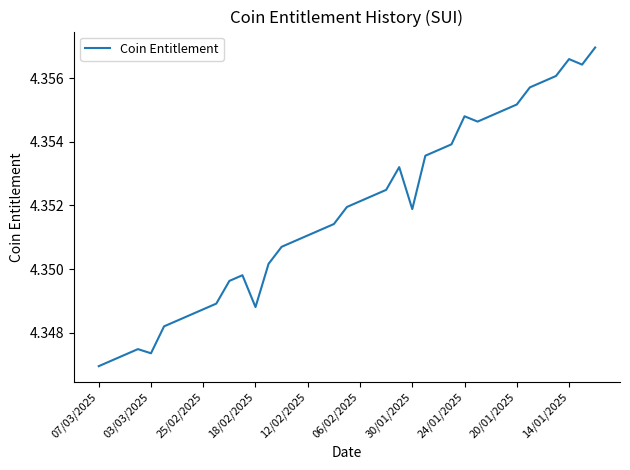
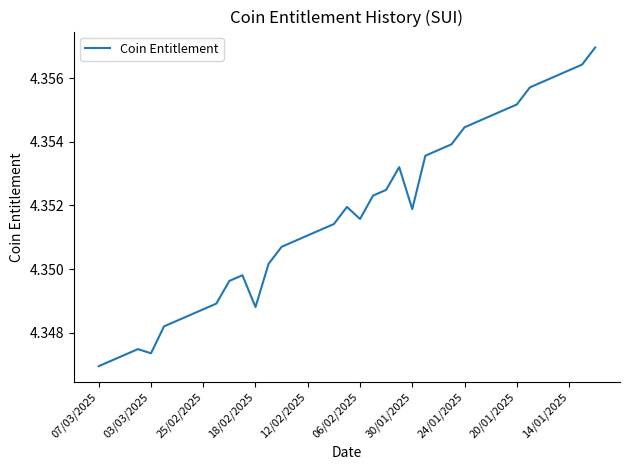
06/02/2025: 4.3521 -> 4.3516
24/01/2025: 4.3548 -> 4.3545
14/01/2025: 4.3566 -> 4.3562
